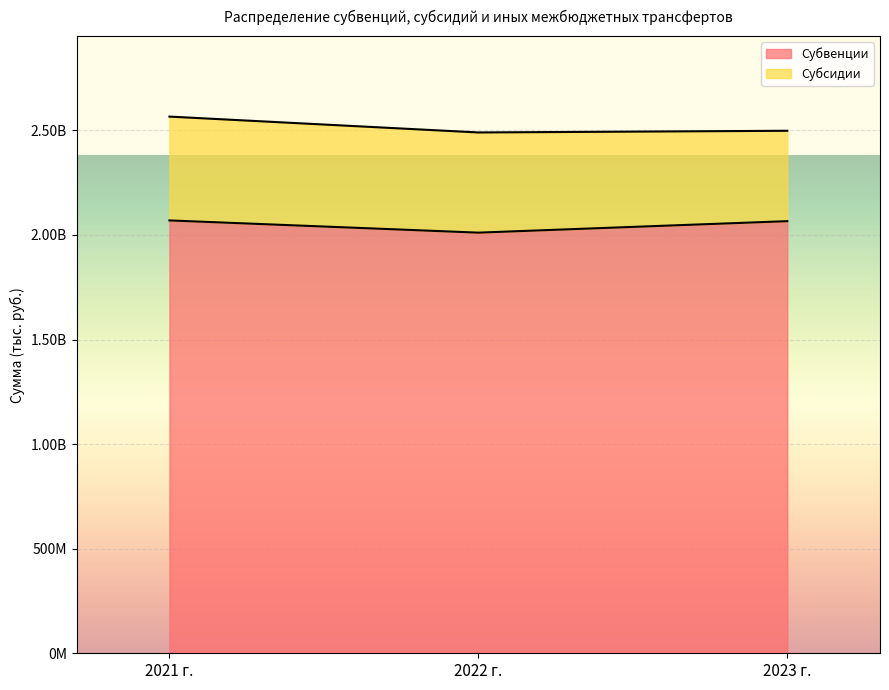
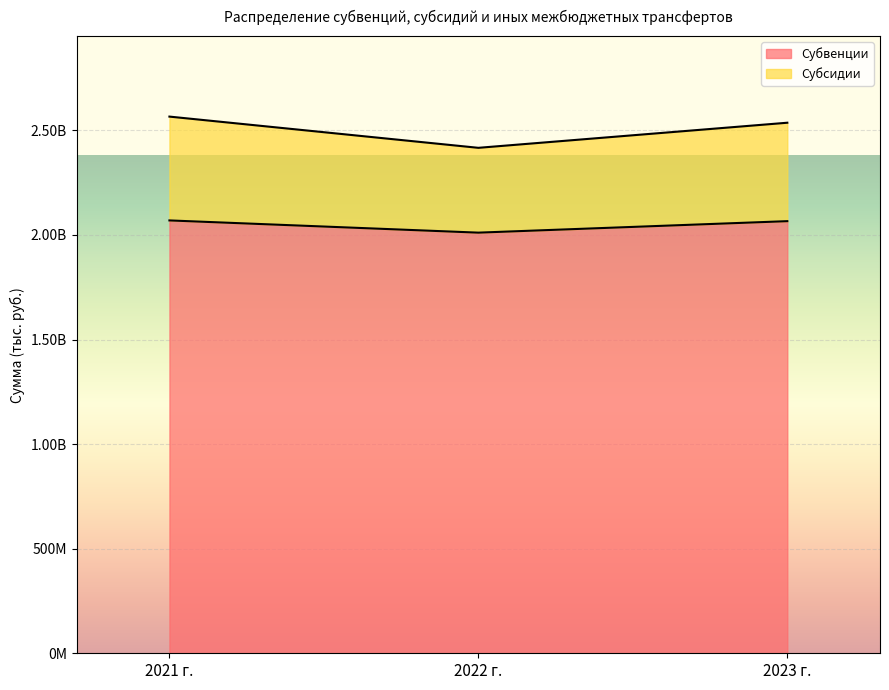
Субсидии, 2022 г.: 480000000 -> 410000000
Субсидии, 2023 г.: 430000000 -> 470000000
